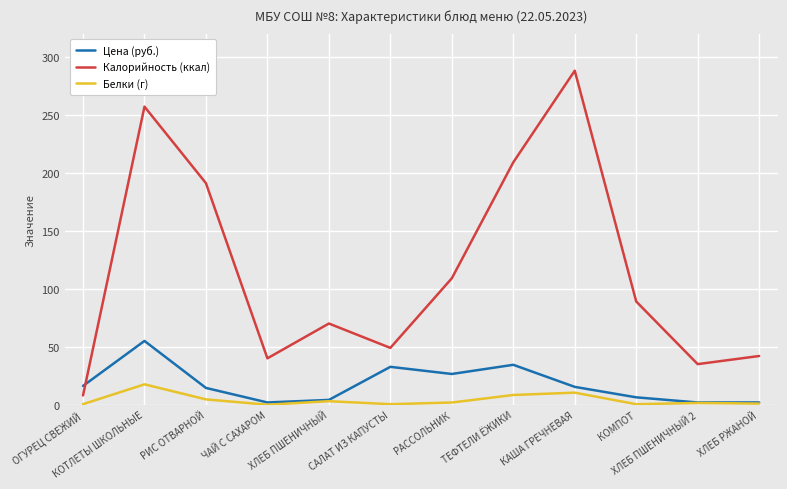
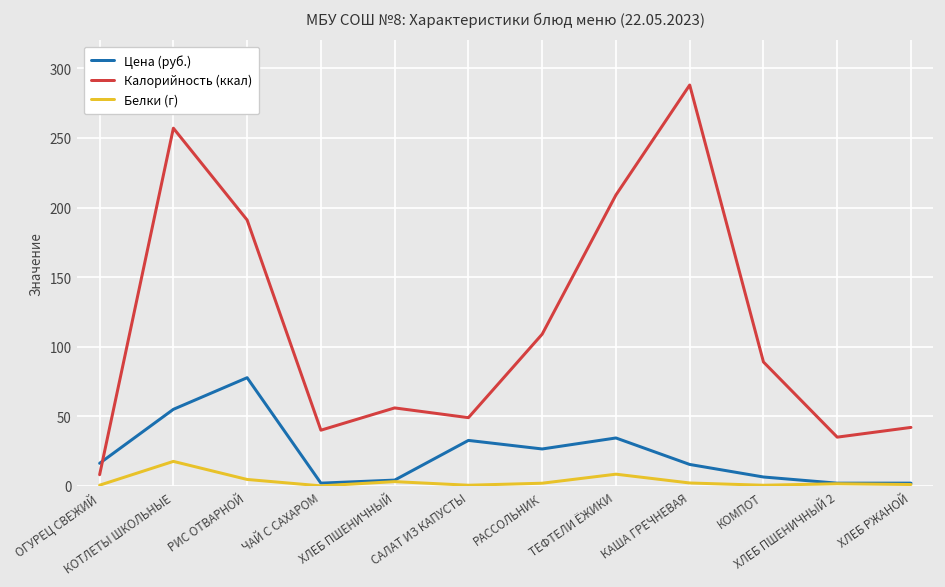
Цена (руб.), РИС ОТВАРНОЙ: 14 -> 78
Калорийность (ккал), ХЛЕБ ПШЕНИЧНЫЙ: 70 -> 56
Белки (г), КАША ГРЕЧНЕВАЯ: 10 -> 2
